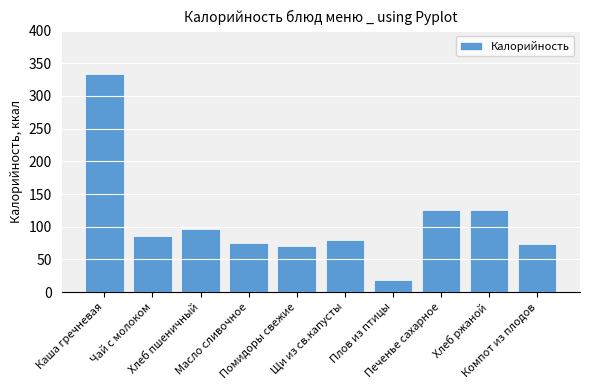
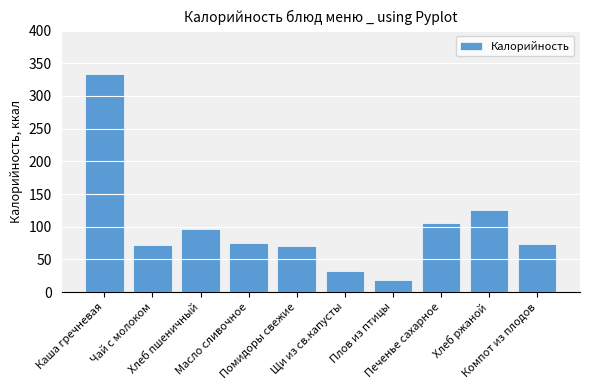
Чай с молоком: 90 -> 70
Щи из св.капусты: 80 -> 30
Печенье сахарное: 130 -> 110
